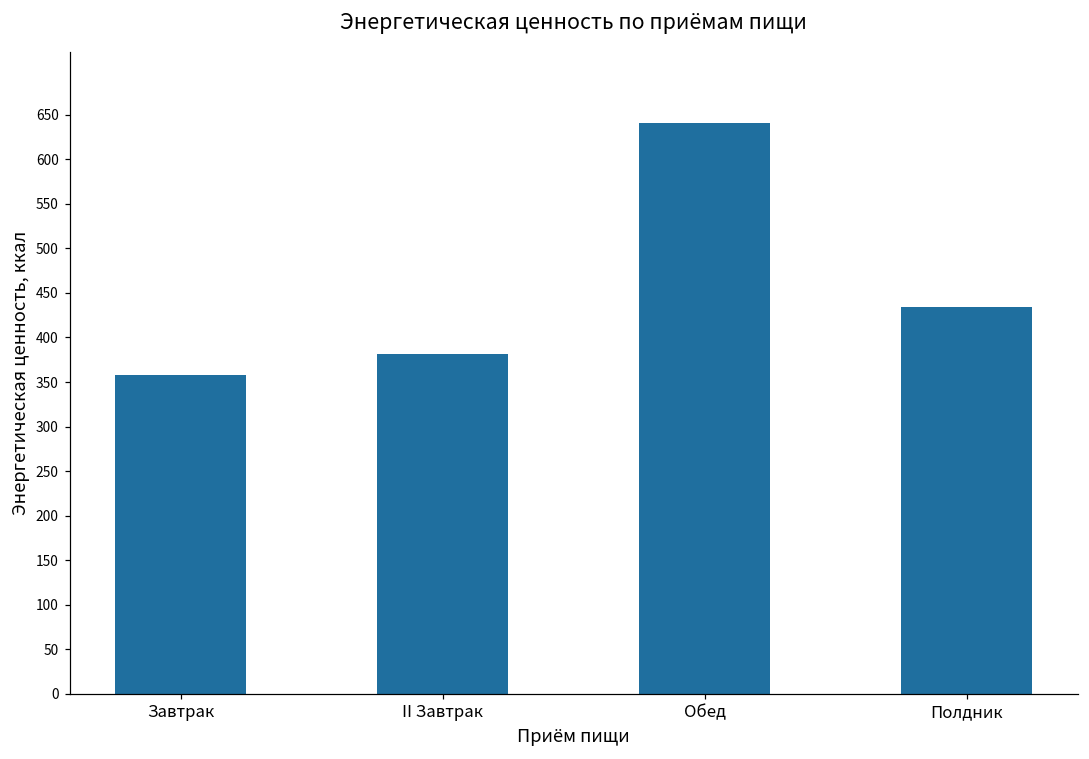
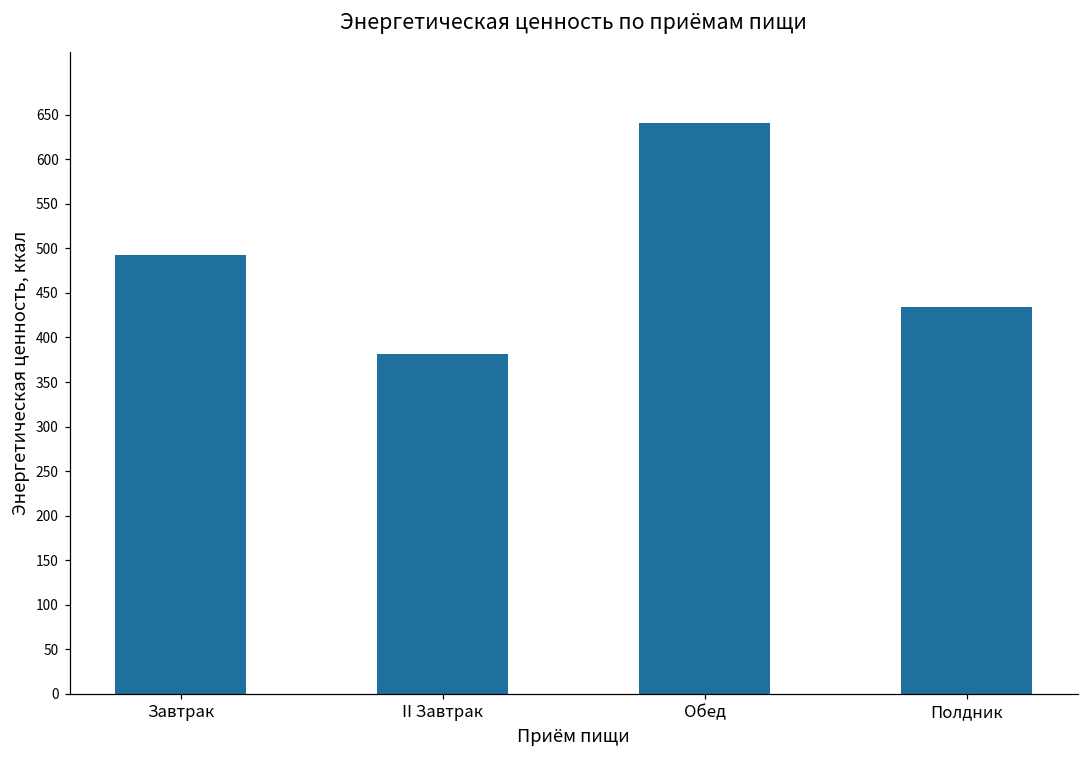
Завтрак: 360 -> 490
